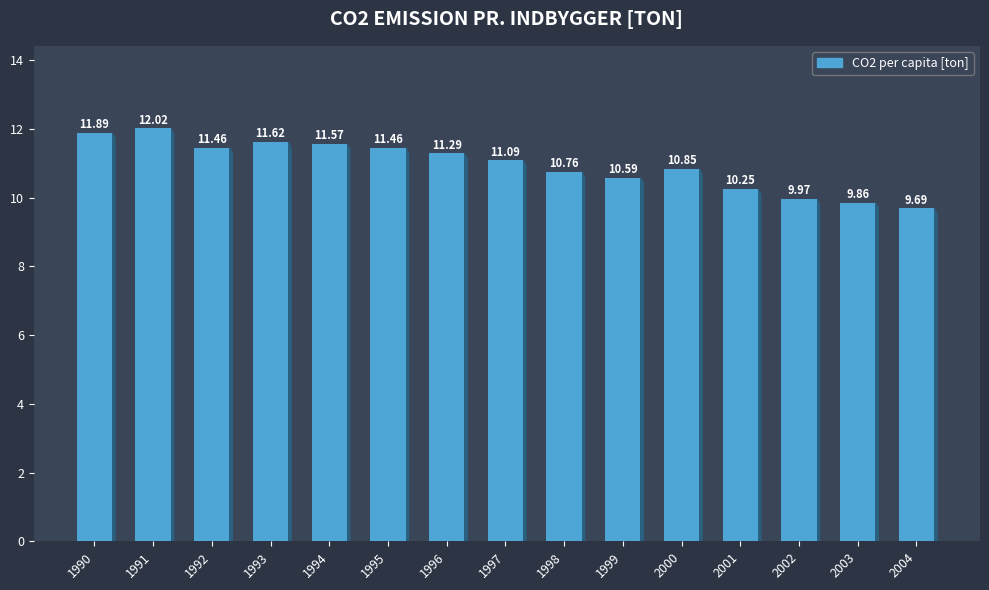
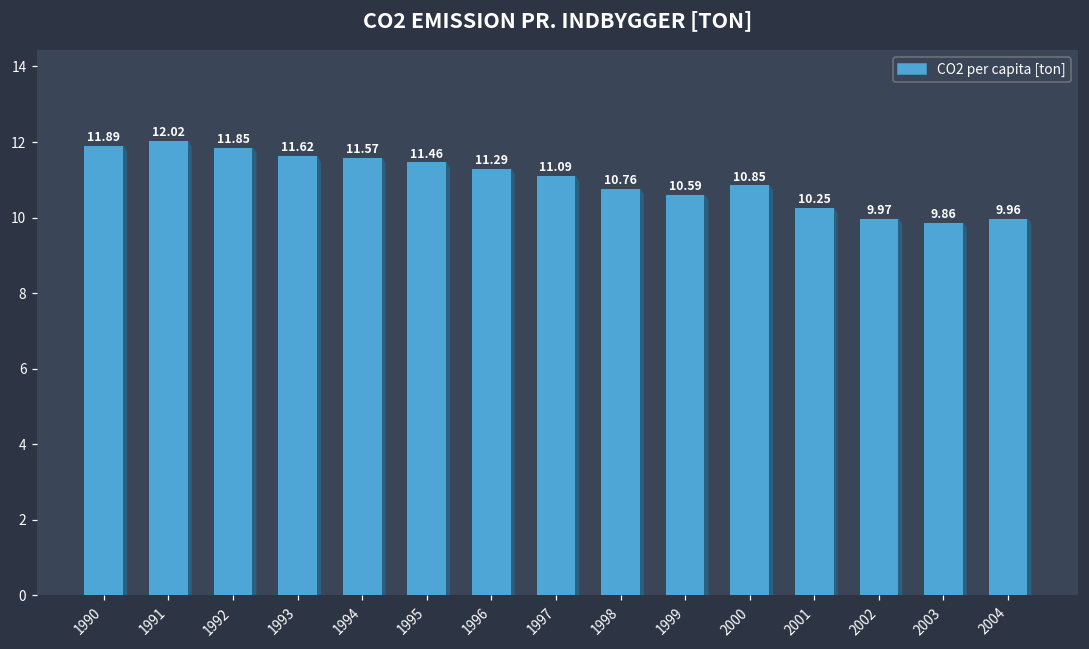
1992: 11.46 -> 11.85
2004: 9.69 -> 9.96
